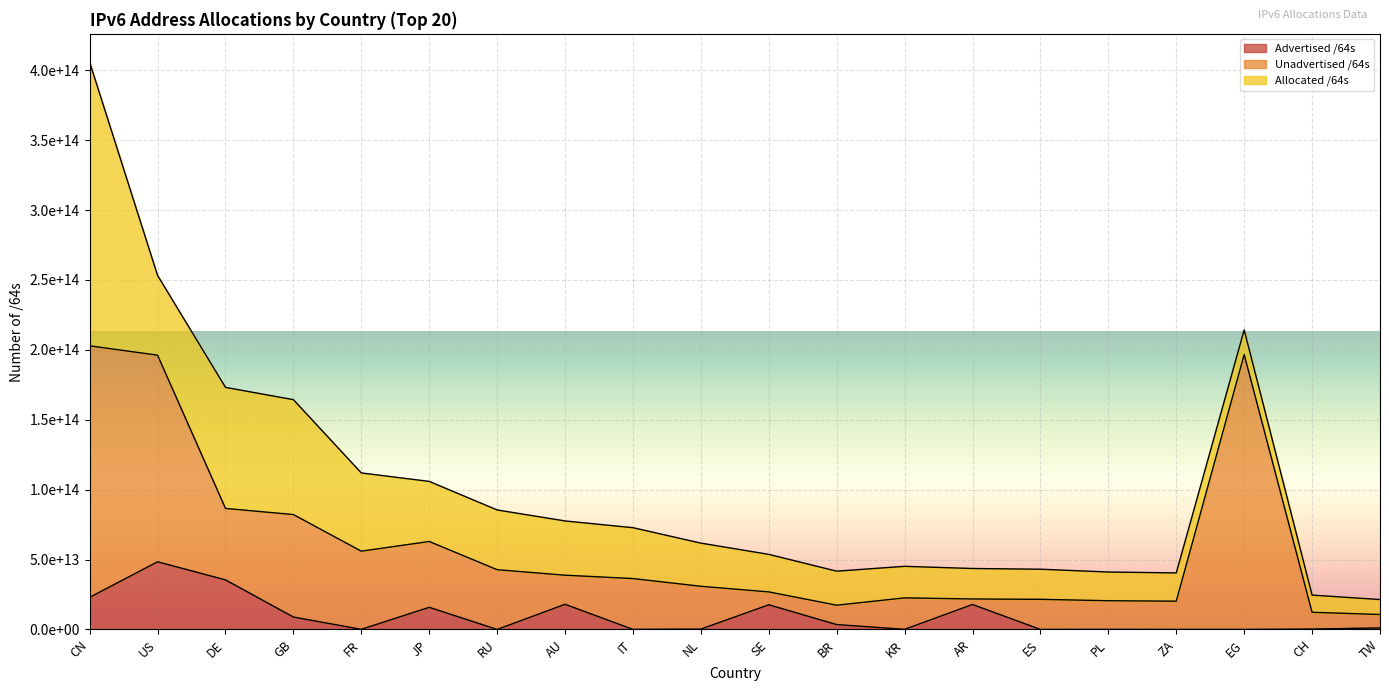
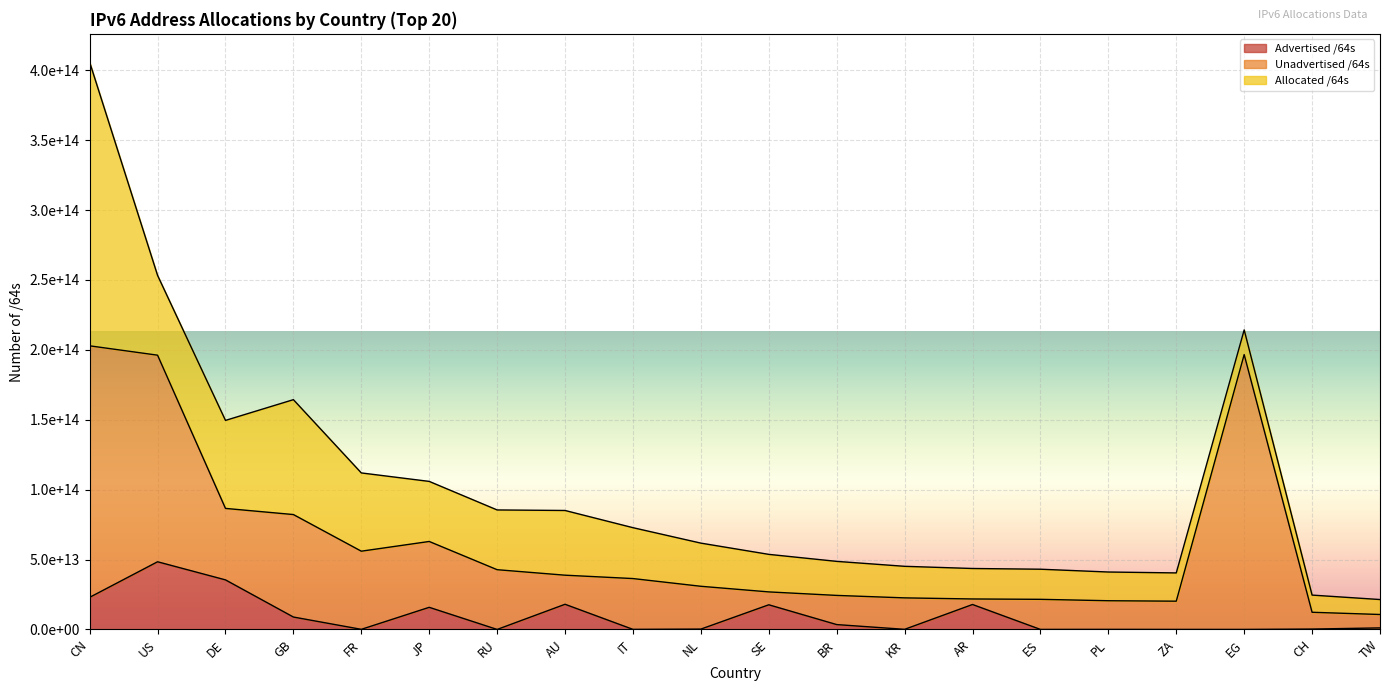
Allocated /64s, DE: 87000000000000 -> 63000000000000
Allocated /64s, AU: 39000000000000 -> 46000000000000
Unadvertised /64s, BR: 14000000000000 -> 21000000000000
